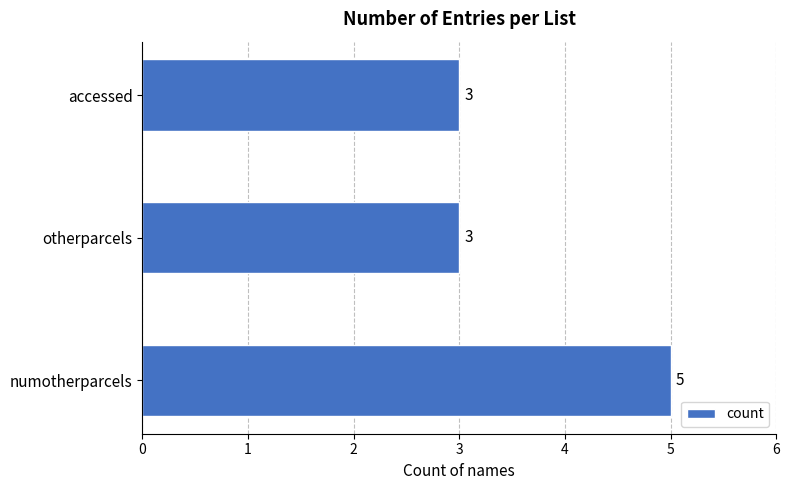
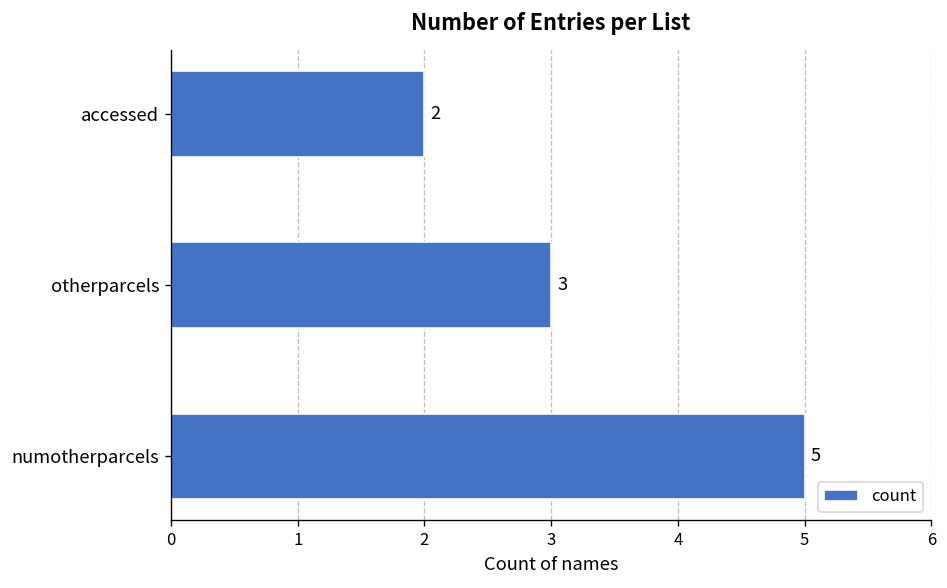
accessed: 3 -> 2
